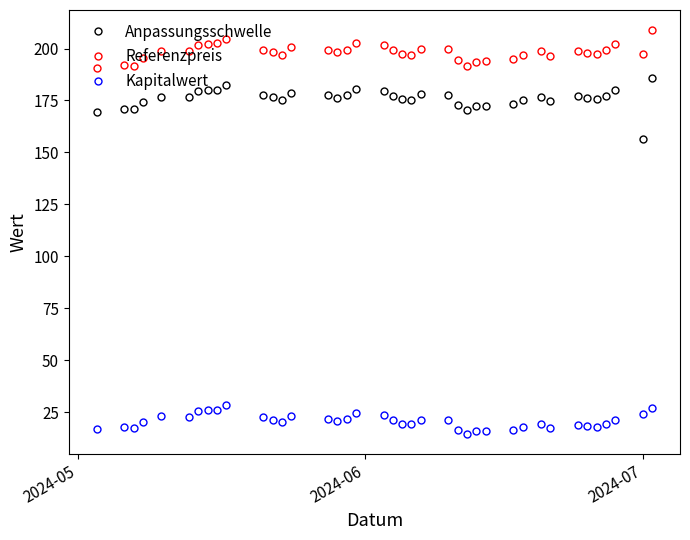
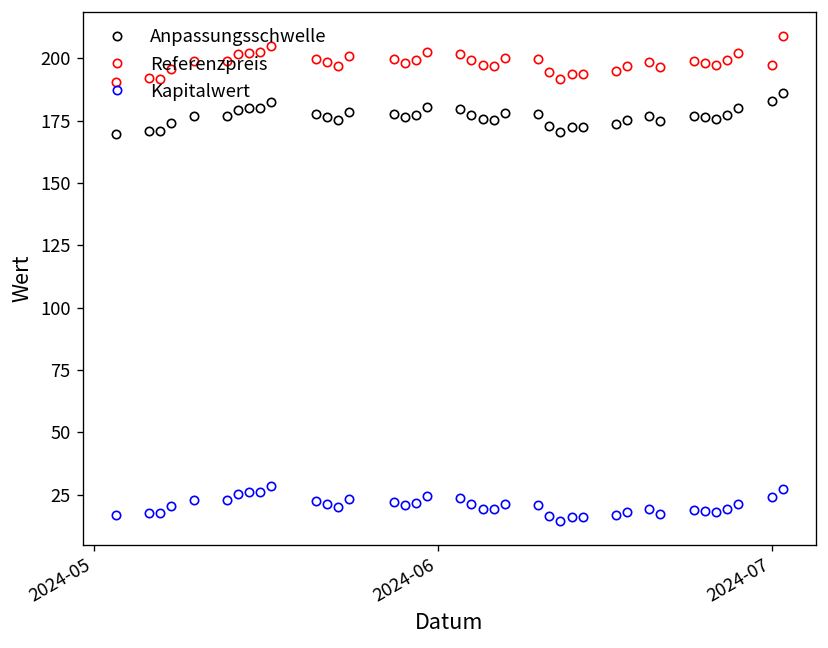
Anpassungsschwelle, 2024-07: 156 -> 183
